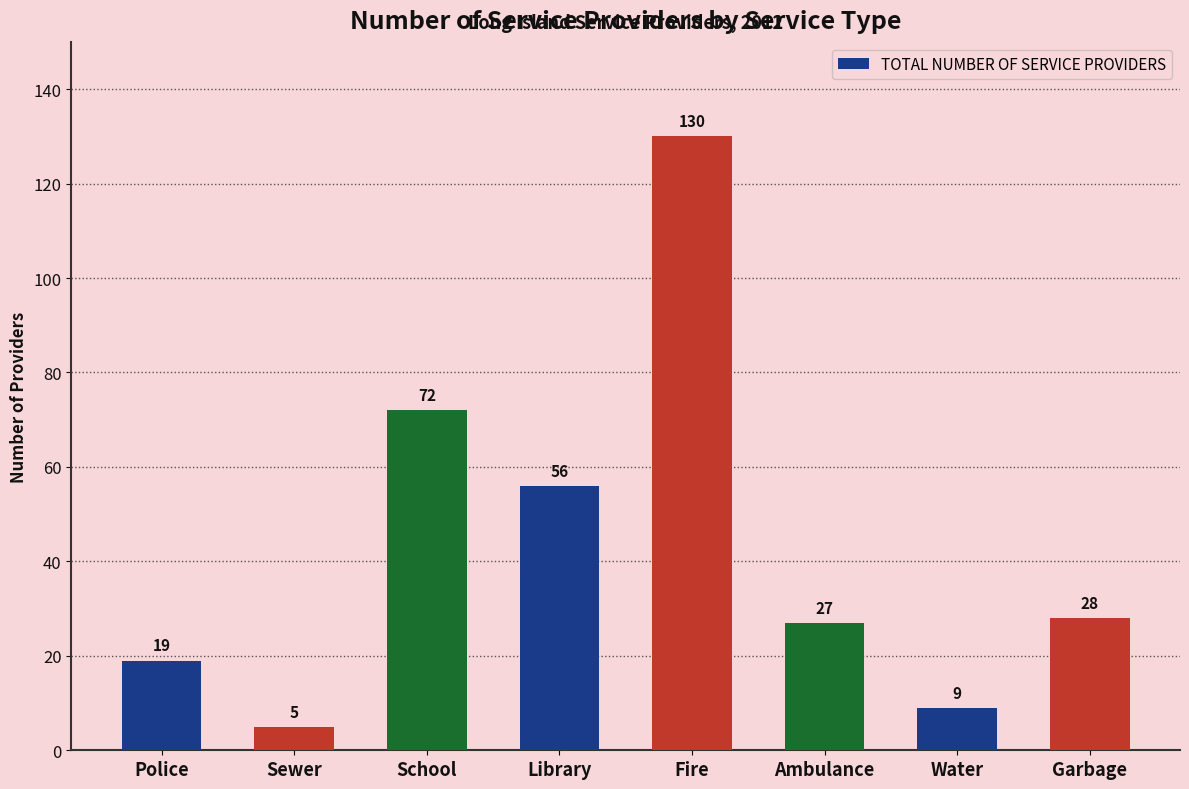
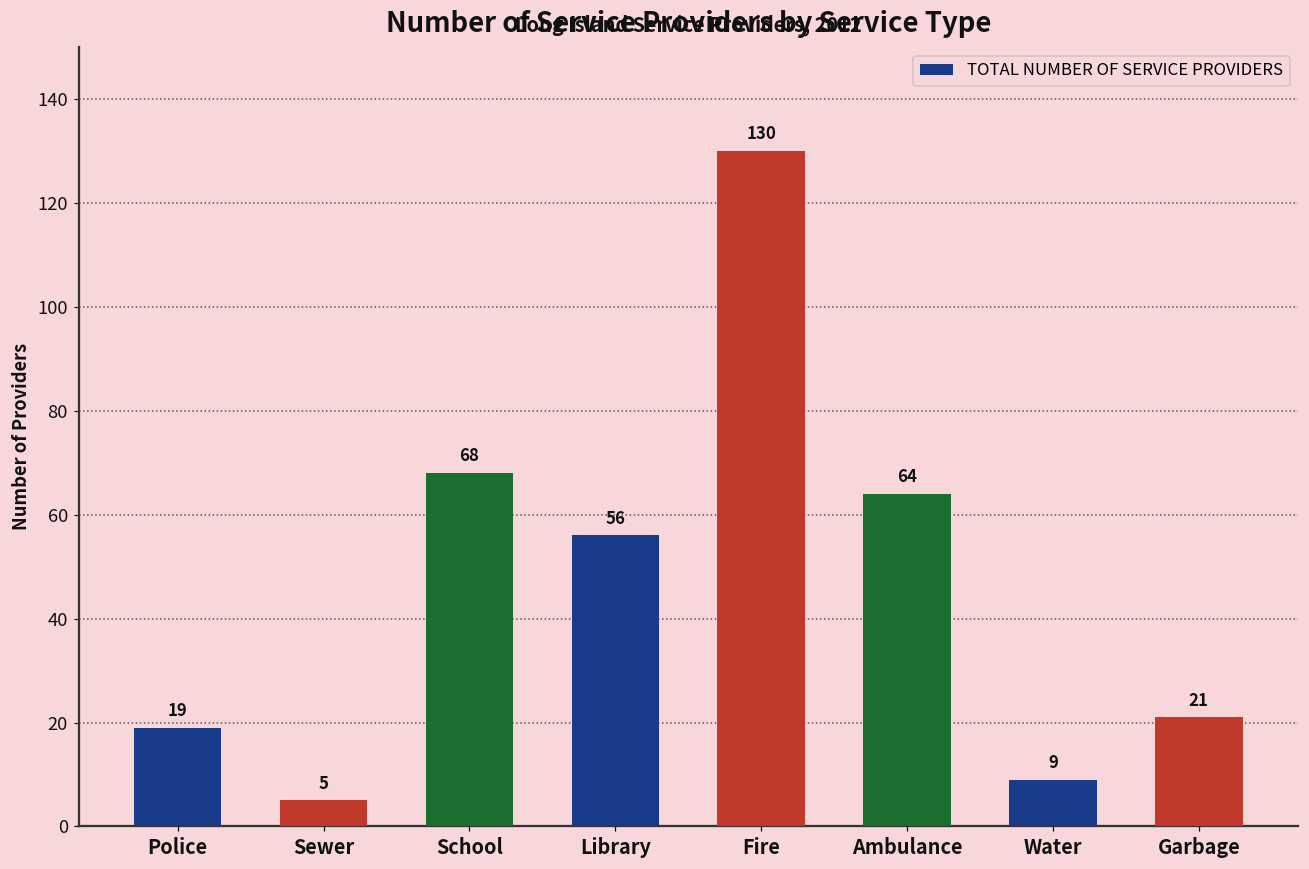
School: 72 -> 68
Ambulance: 27 -> 64
Garbage: 28 -> 21
